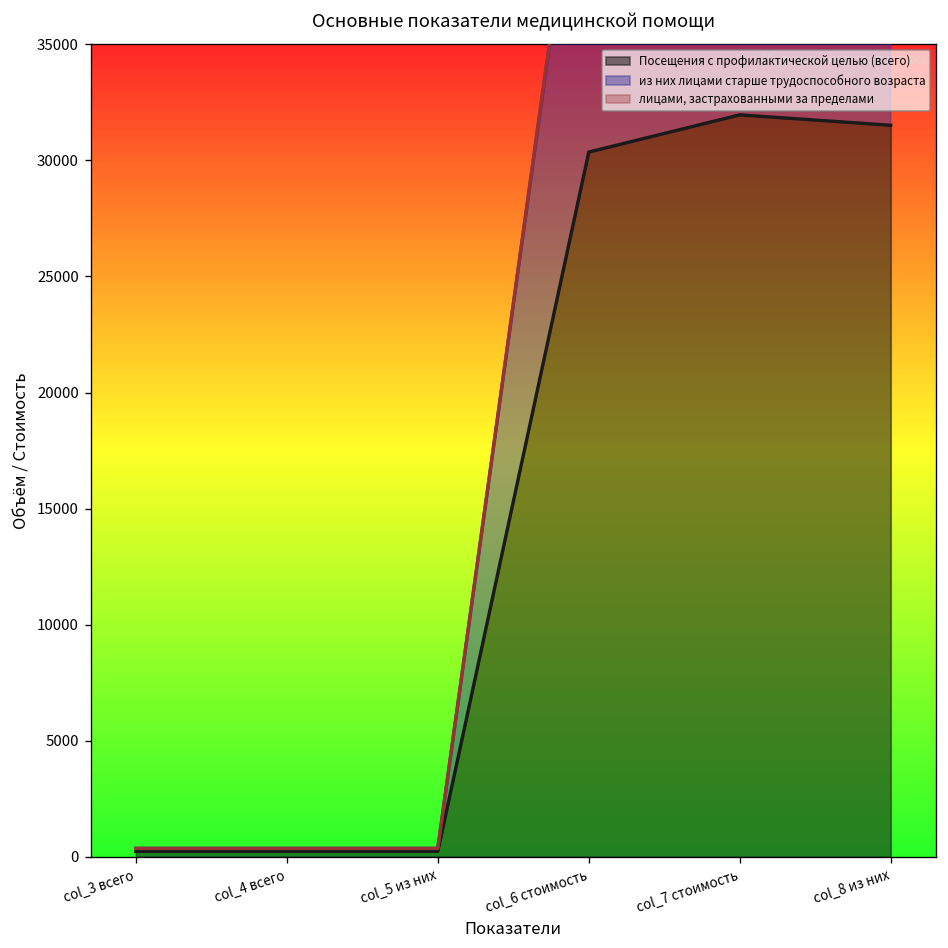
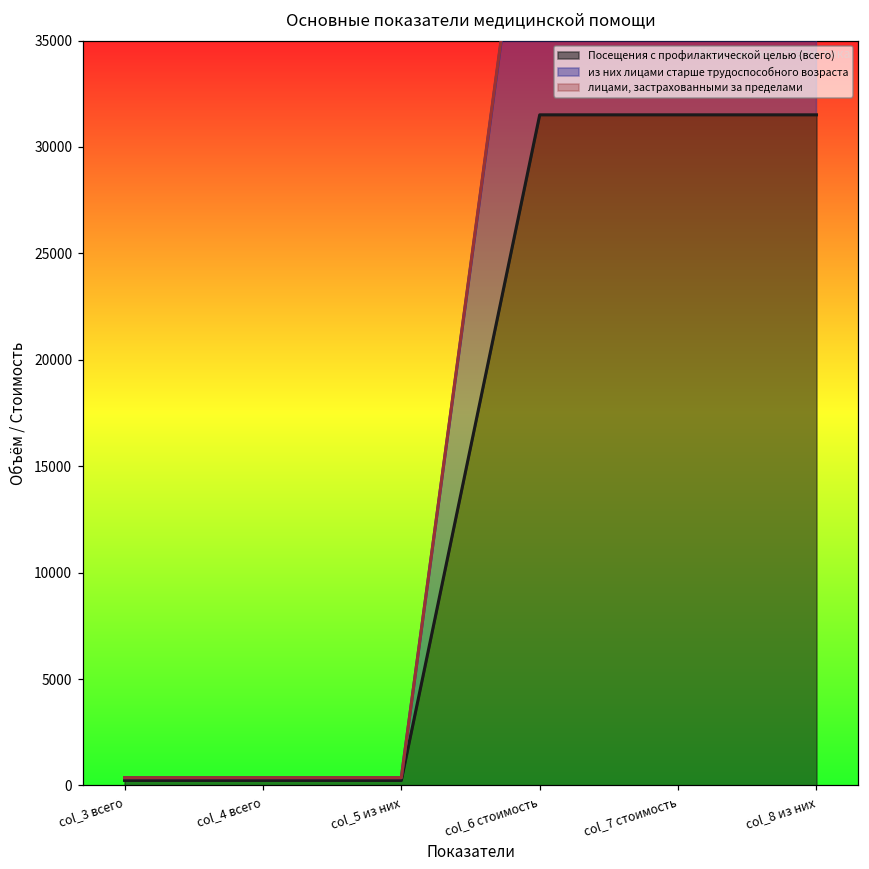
Посещения с профилактической целью (всего), col_6 стоимость: 30400 -> 31500
Посещения с профилактической целью (всего), col_7 стоимость: 32000 -> 31500
